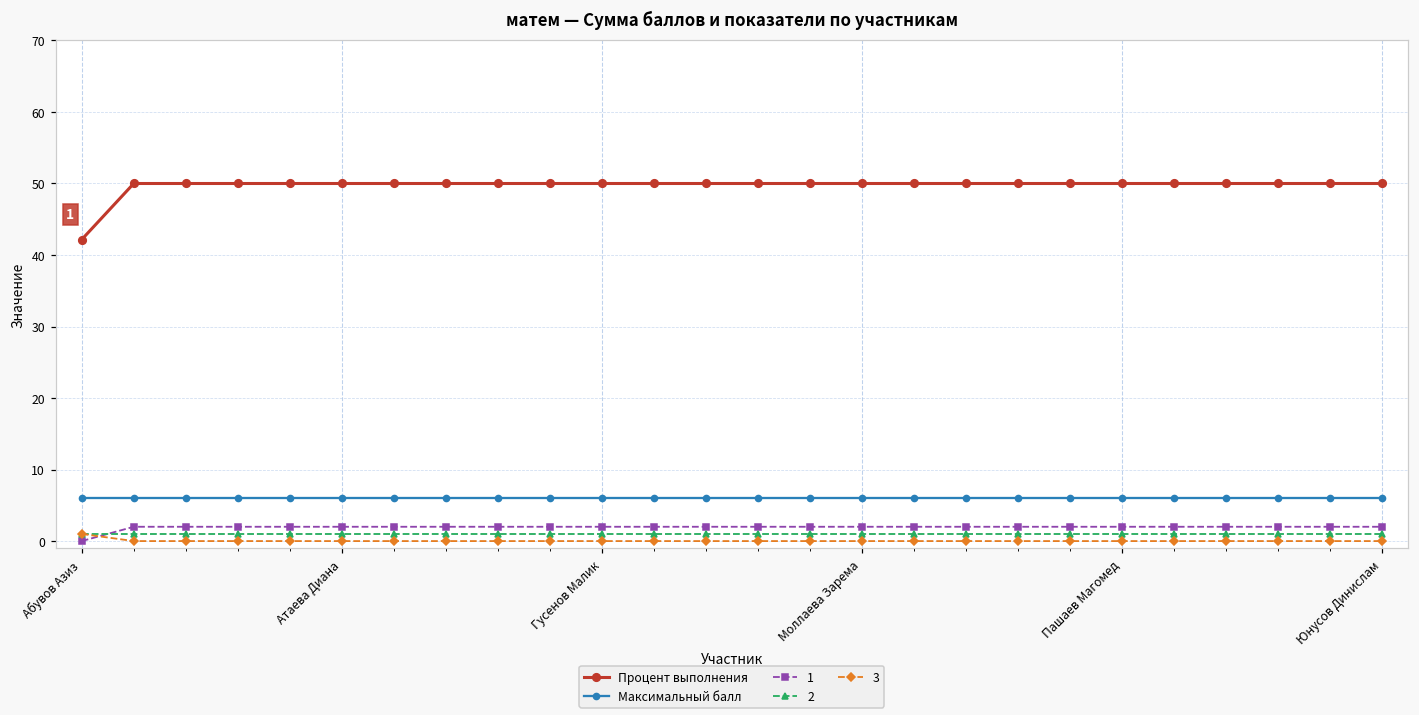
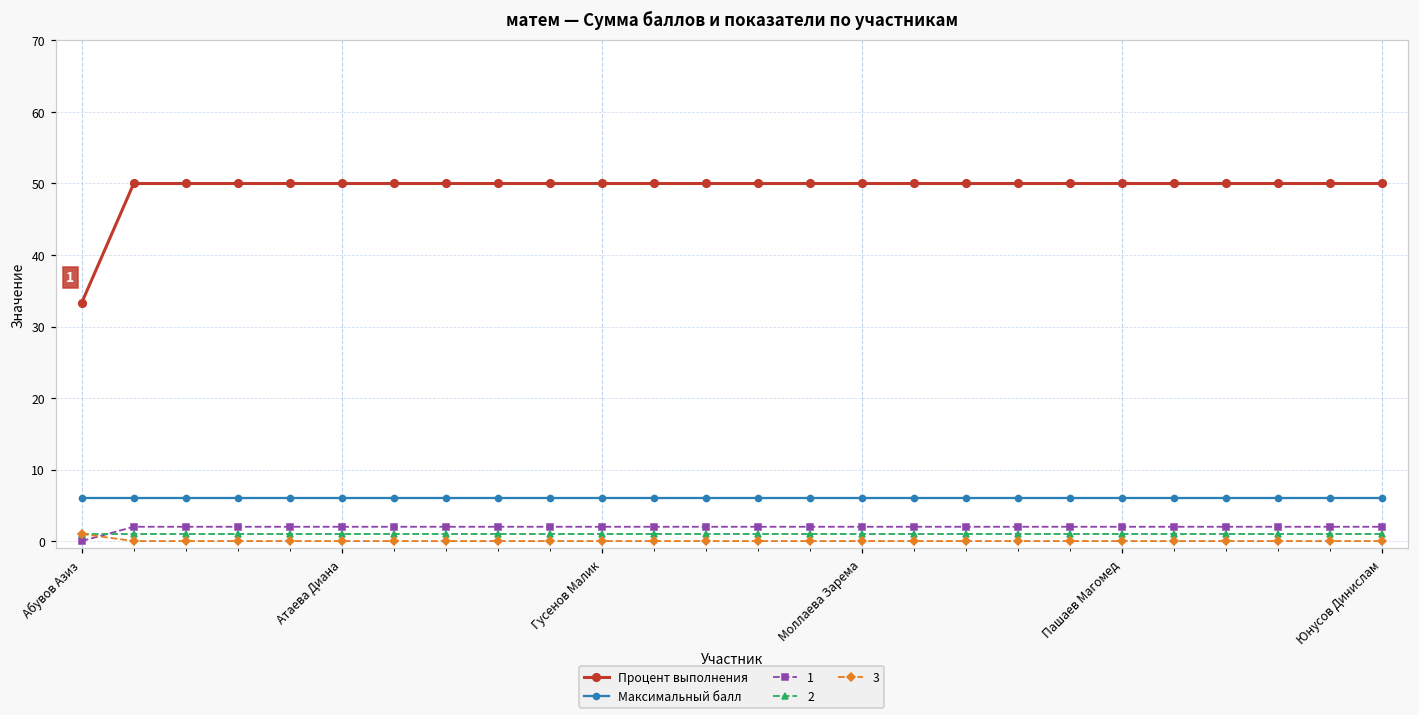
Процент выполнения, Абувов Азиз: 42 -> 33
